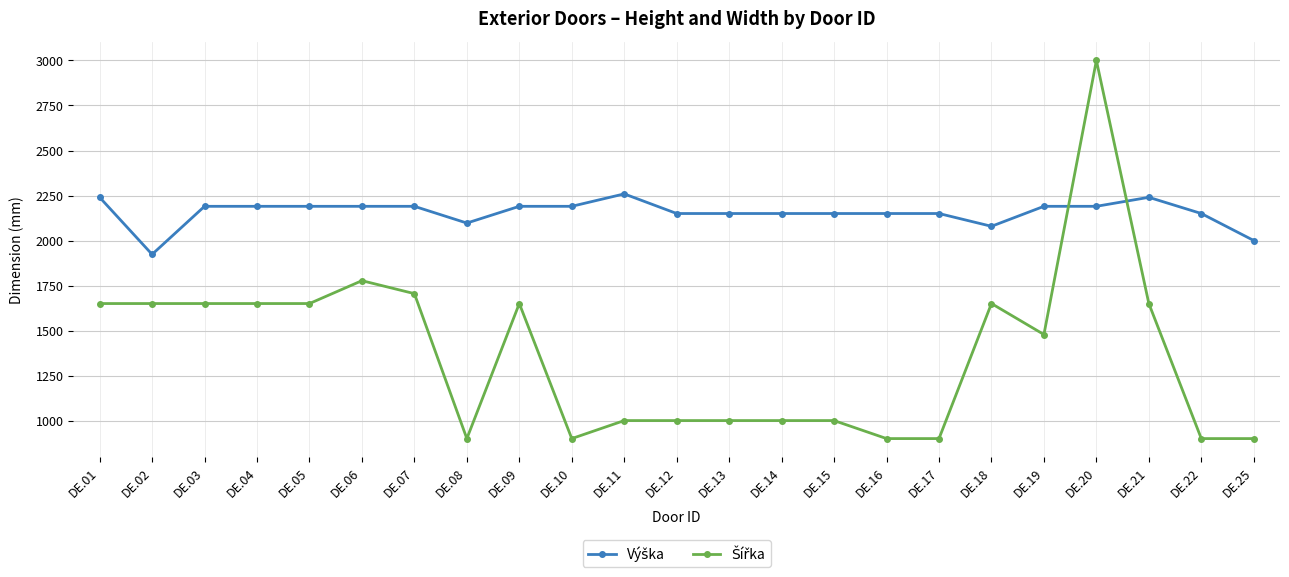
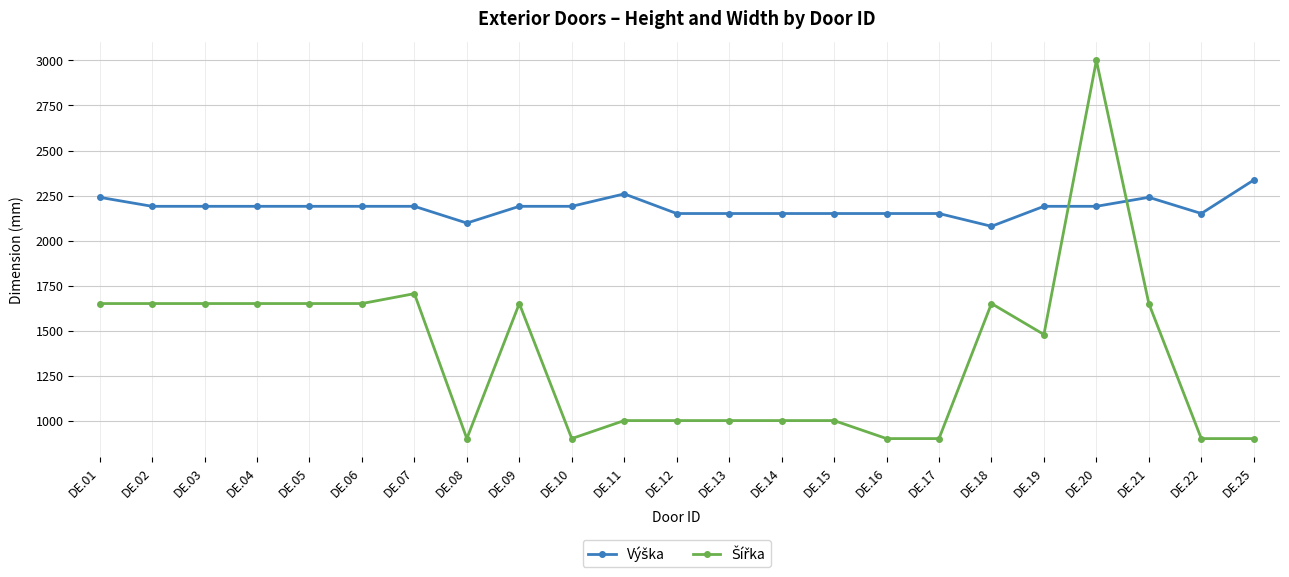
Výška, DE.02: 1920 -> 2190
Šířka, DE.06: 1780 -> 1650
Výška, DE.25: 2000 -> 2340
